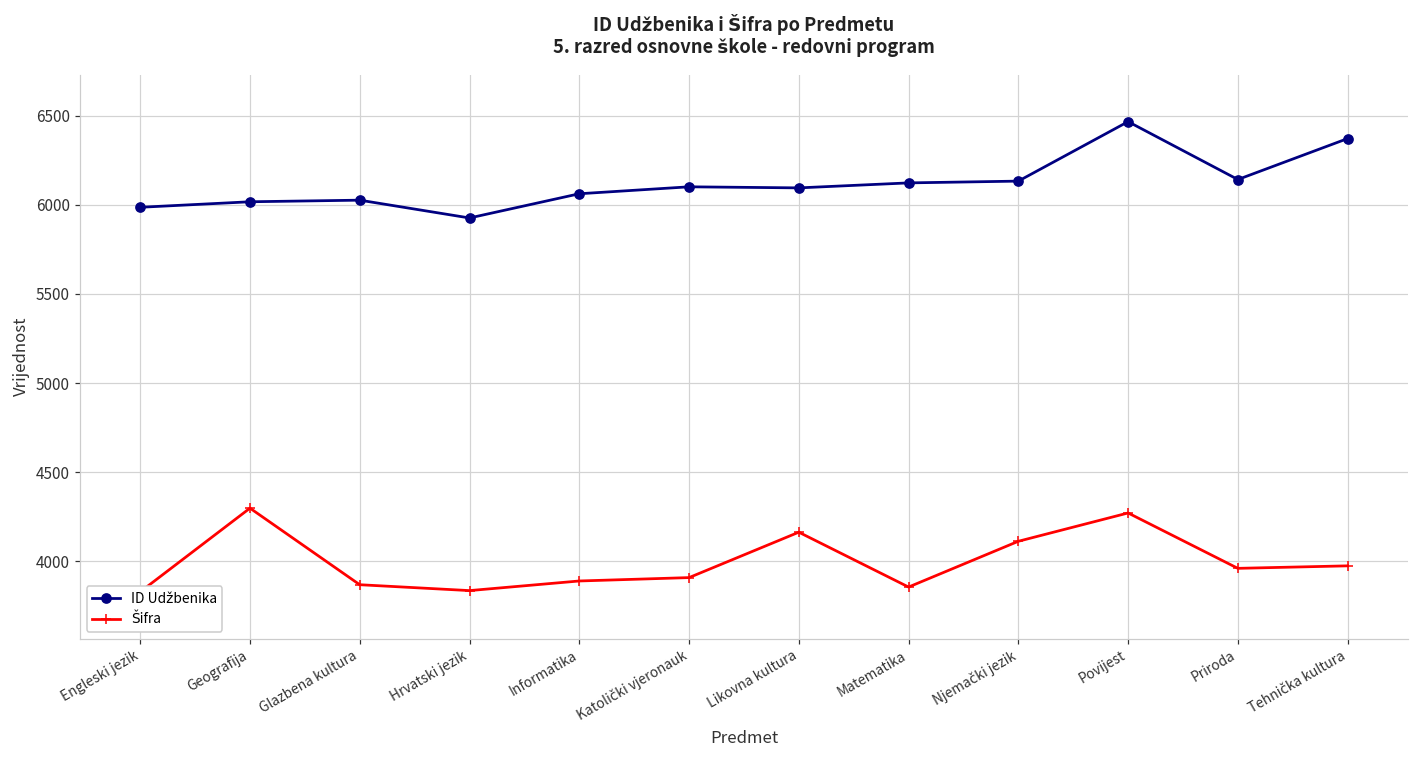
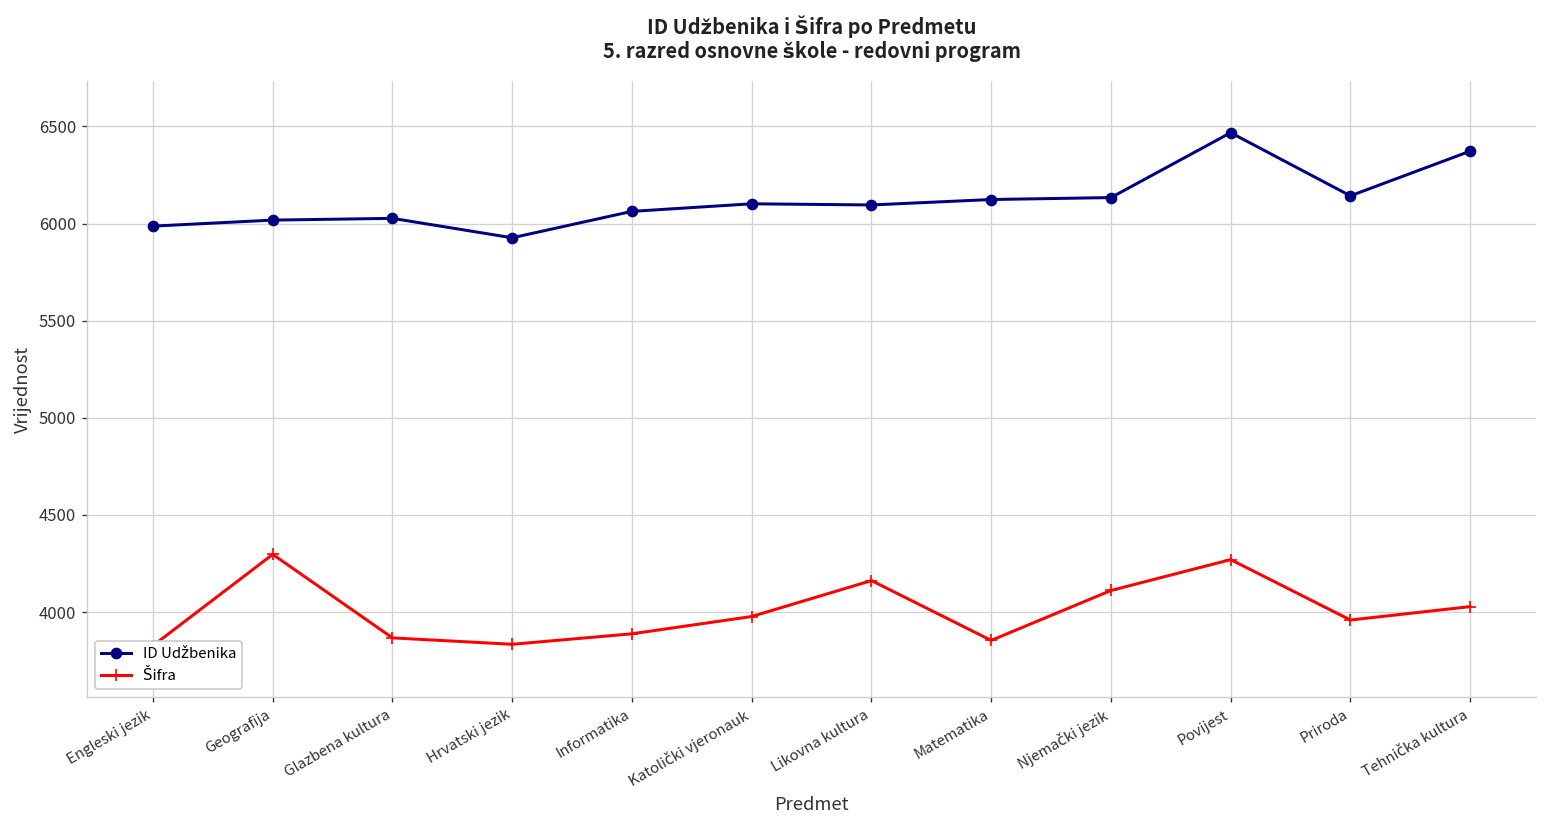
Šifra, Katolički vjeronauk: 3910 -> 3980
Šifra, Tehnička kultura: 3970 -> 4030
